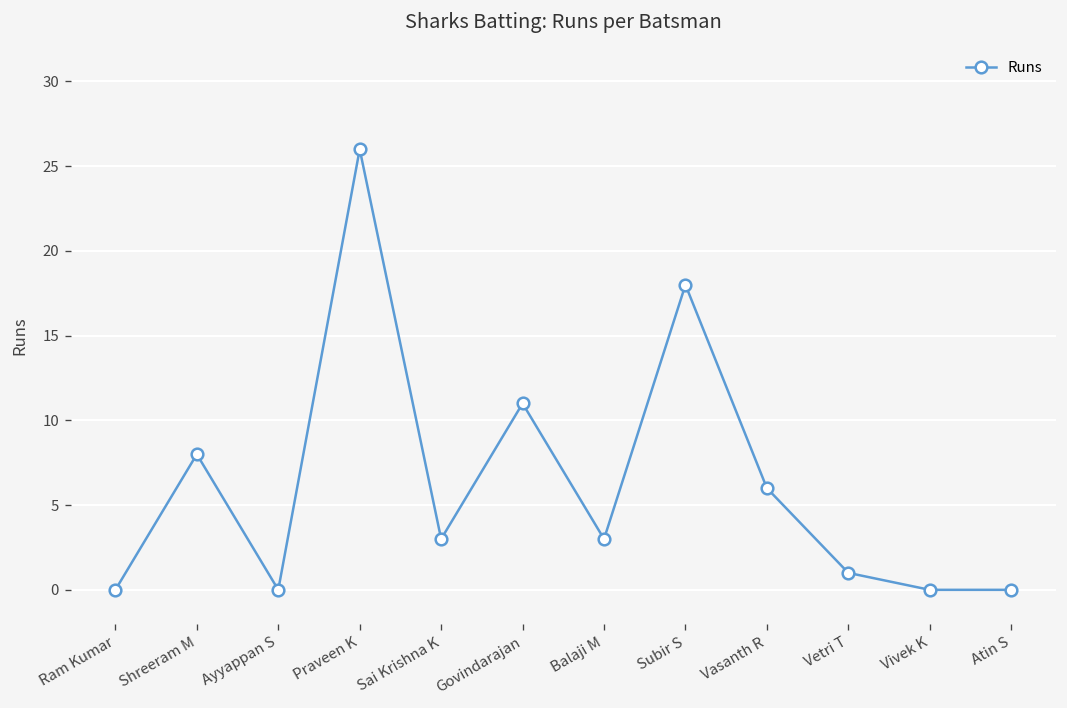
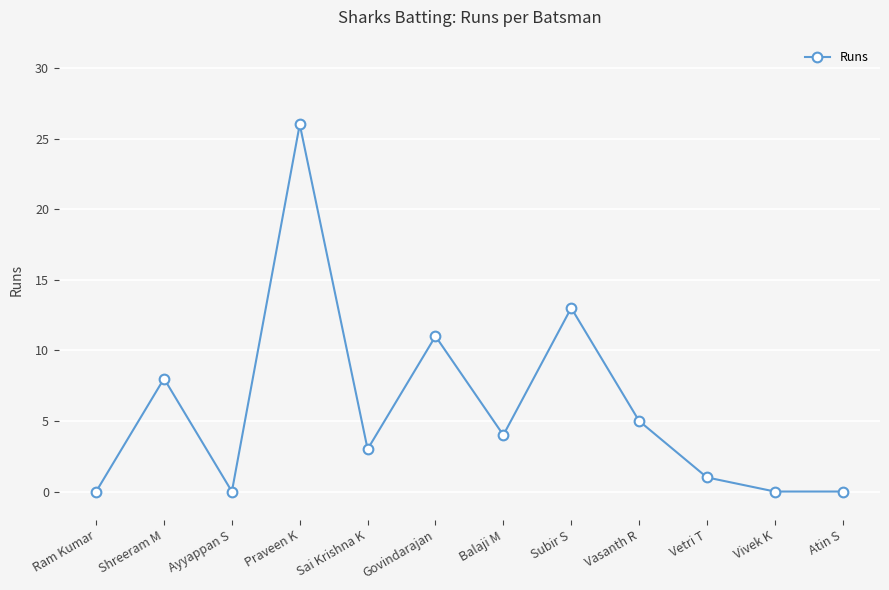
Balaji M: 3 -> 4
Subir S: 18 -> 13
Vasanth R: 6 -> 5
